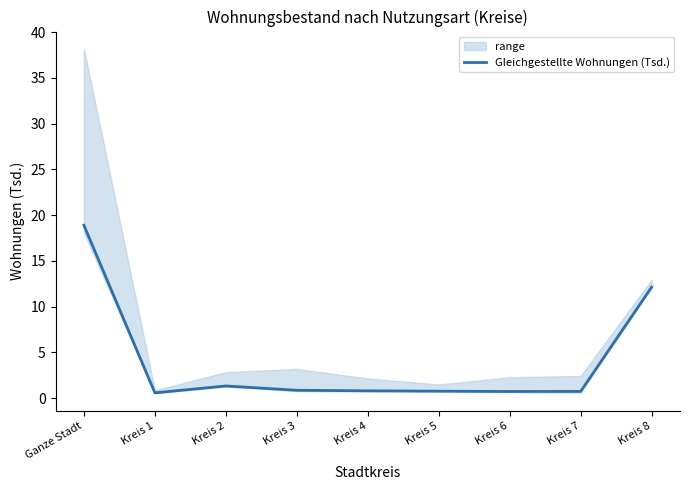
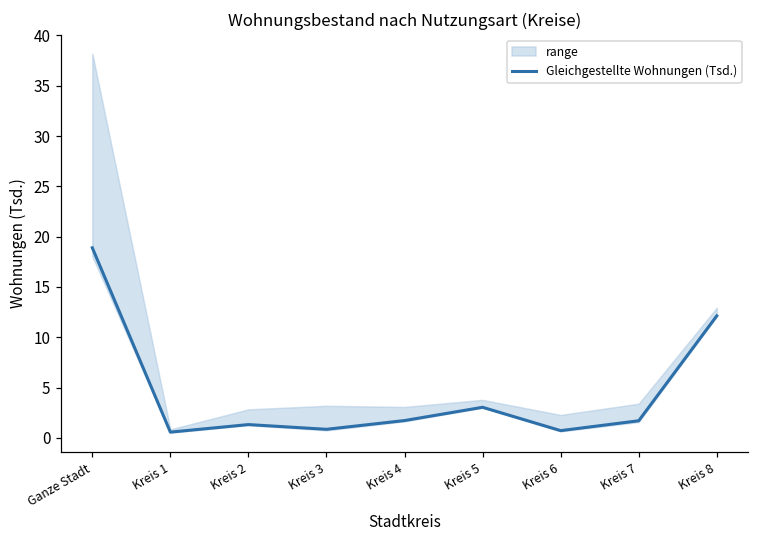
Gleichgestellte Wohnungen (Tsd.), Kreis 4: 1 -> 2
Gleichgestellte Wohnungen (Tsd.), Kreis 5: 1 -> 3
Gleichgestellte Wohnungen (Tsd.), Kreis 7: 1 -> 2
